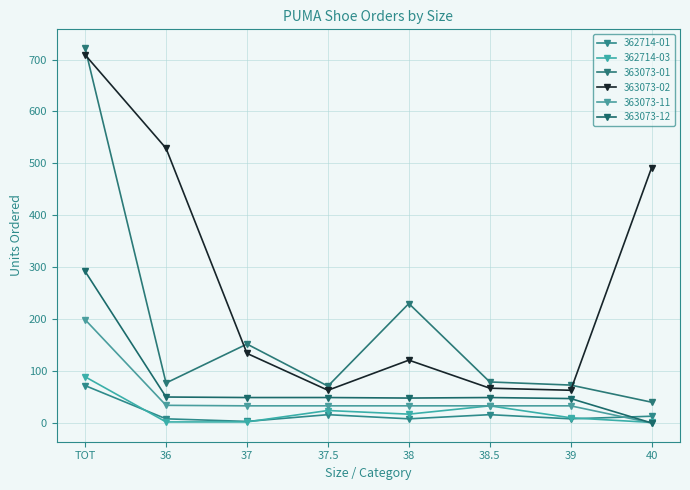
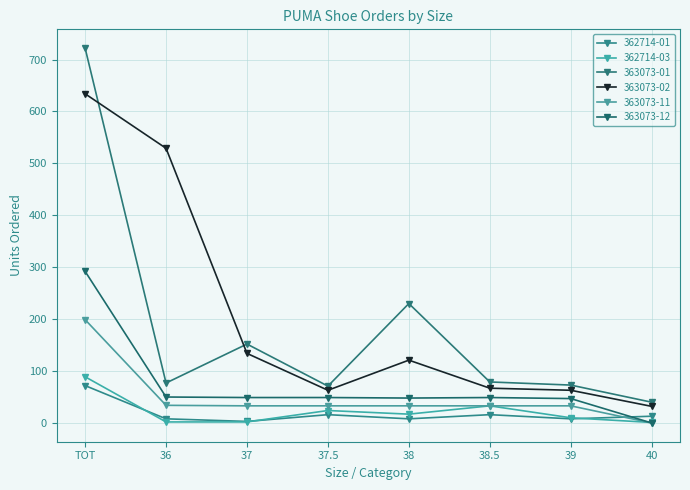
363073-02, TOT: 710 -> 630
363073-02, 40: 490 -> 30
